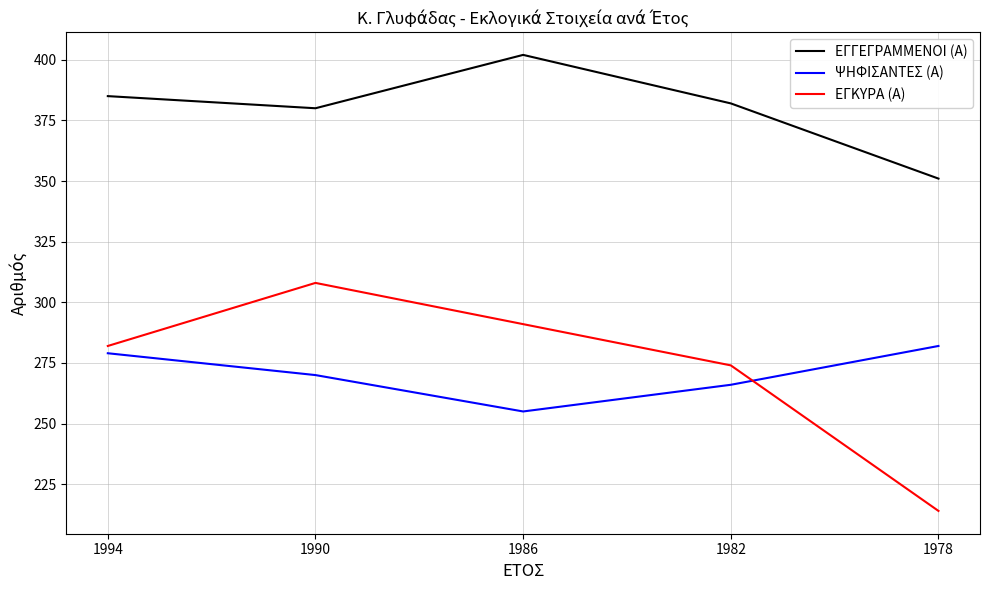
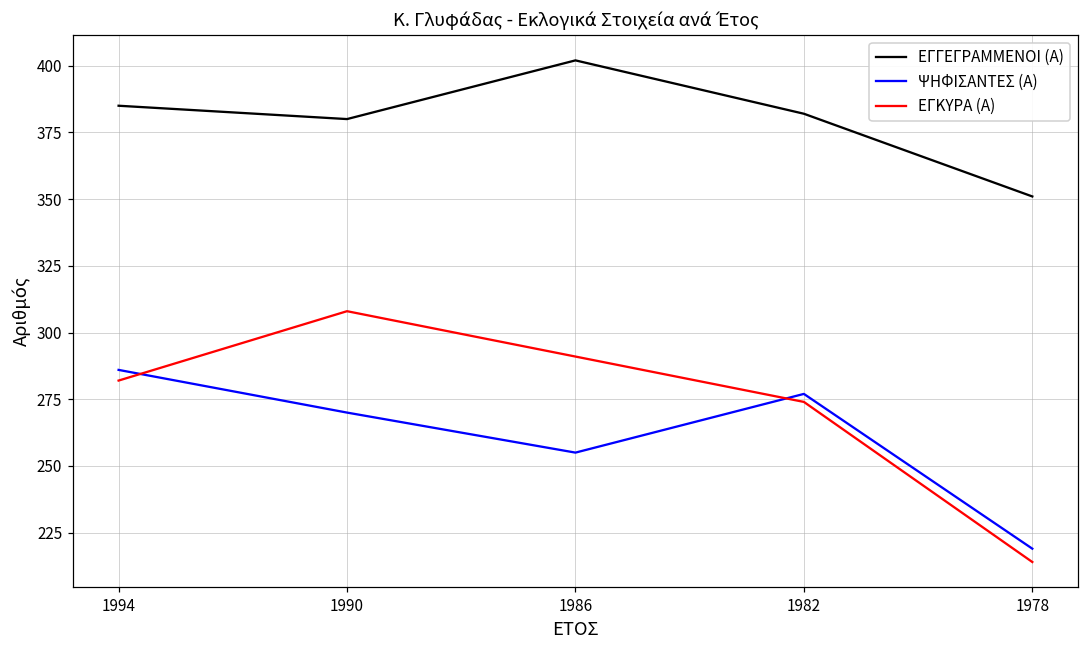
ΨΗΦΙΣΑΝΤΕΣ (Α), 1994: 279 -> 286
ΨΗΦΙΣΑΝΤΕΣ (Α), 1982: 266 -> 277
ΨΗΦΙΣΑΝΤΕΣ (Α), 1978: 282 -> 219
